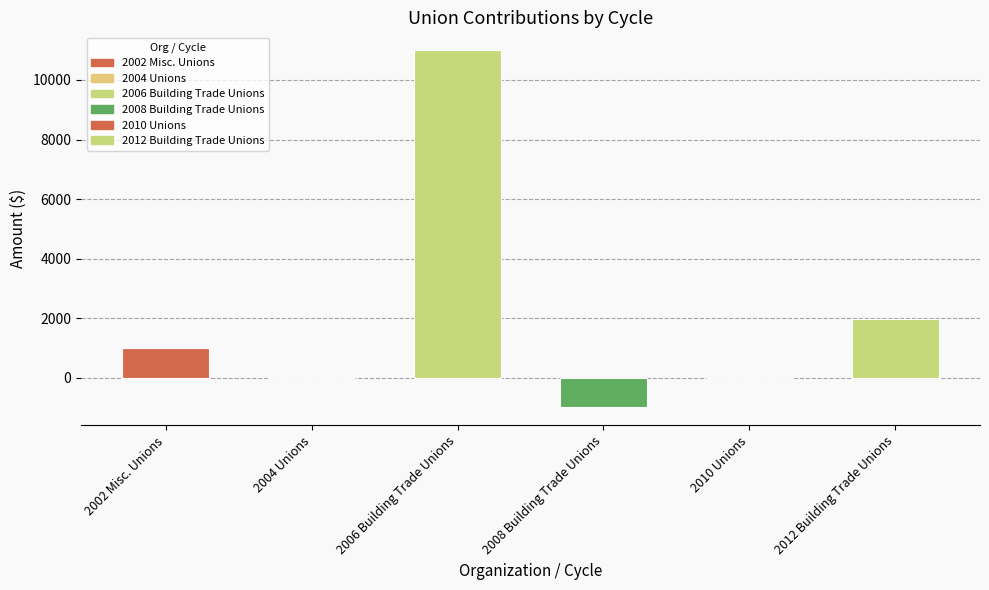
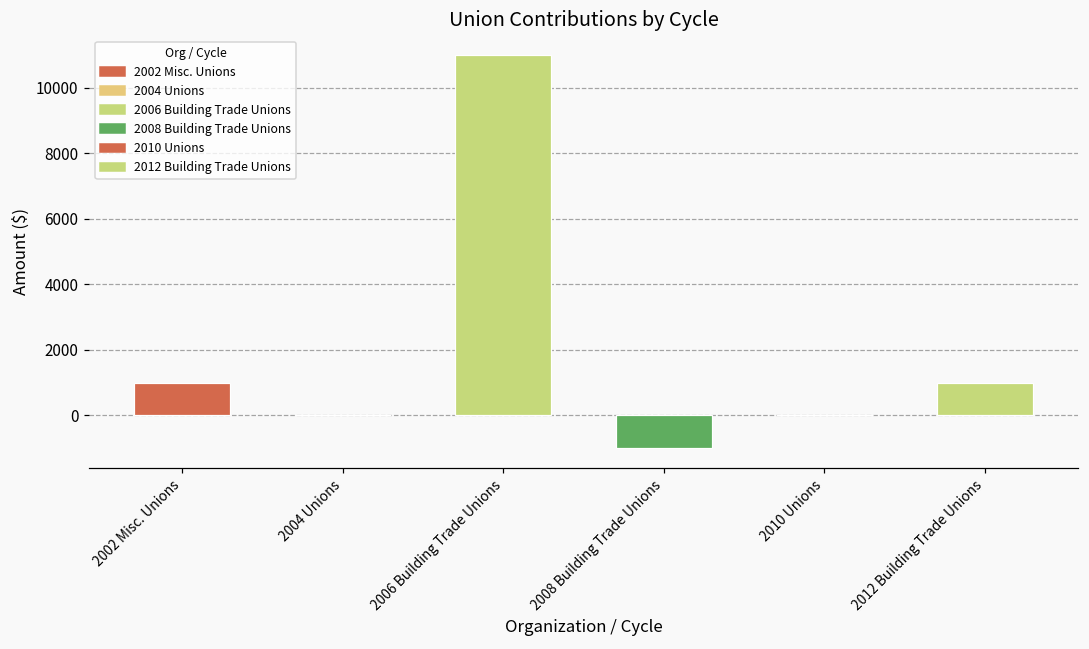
2012 Building Trade Unions: 2000 -> 1000
